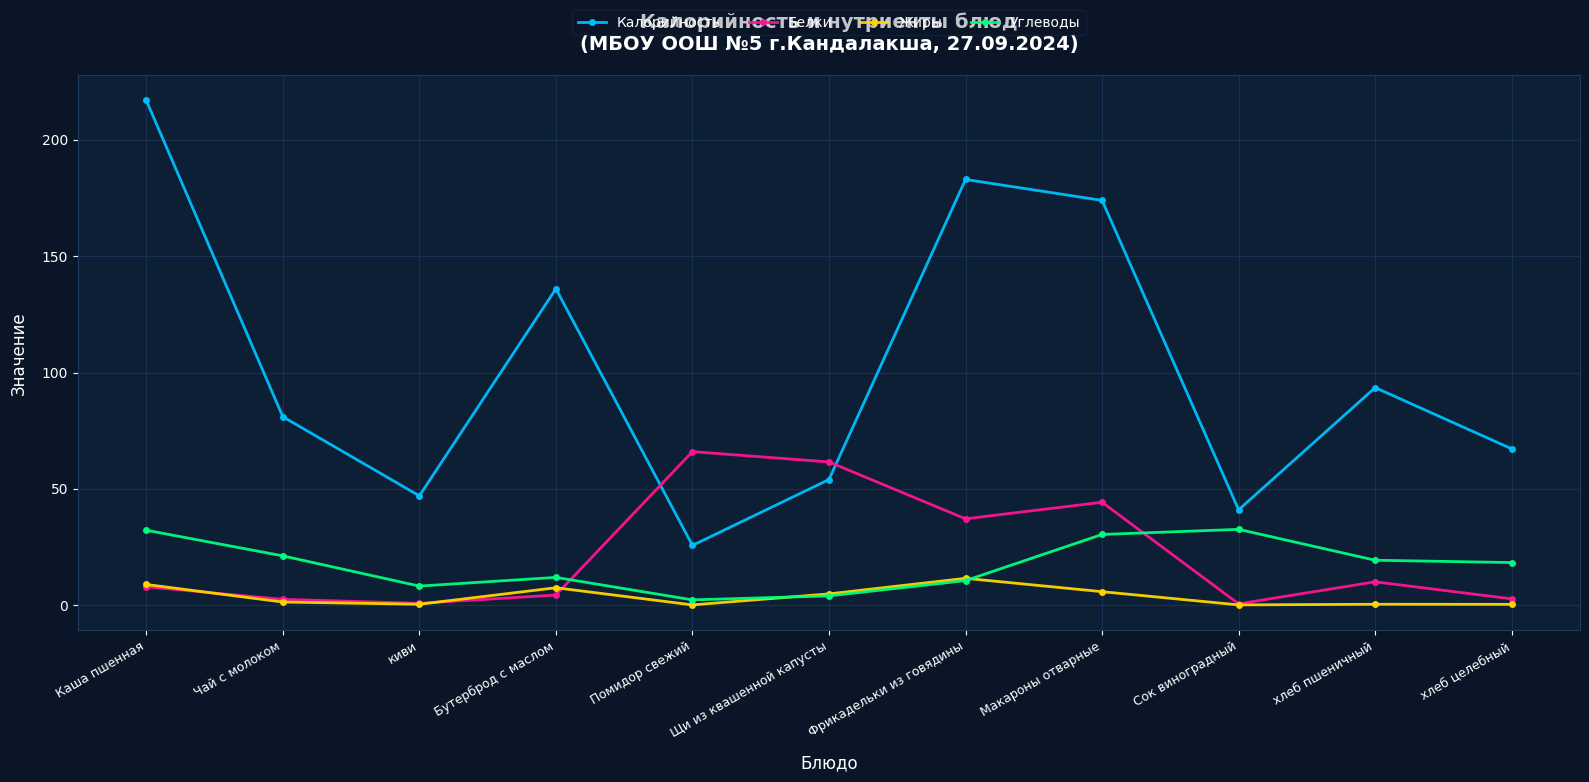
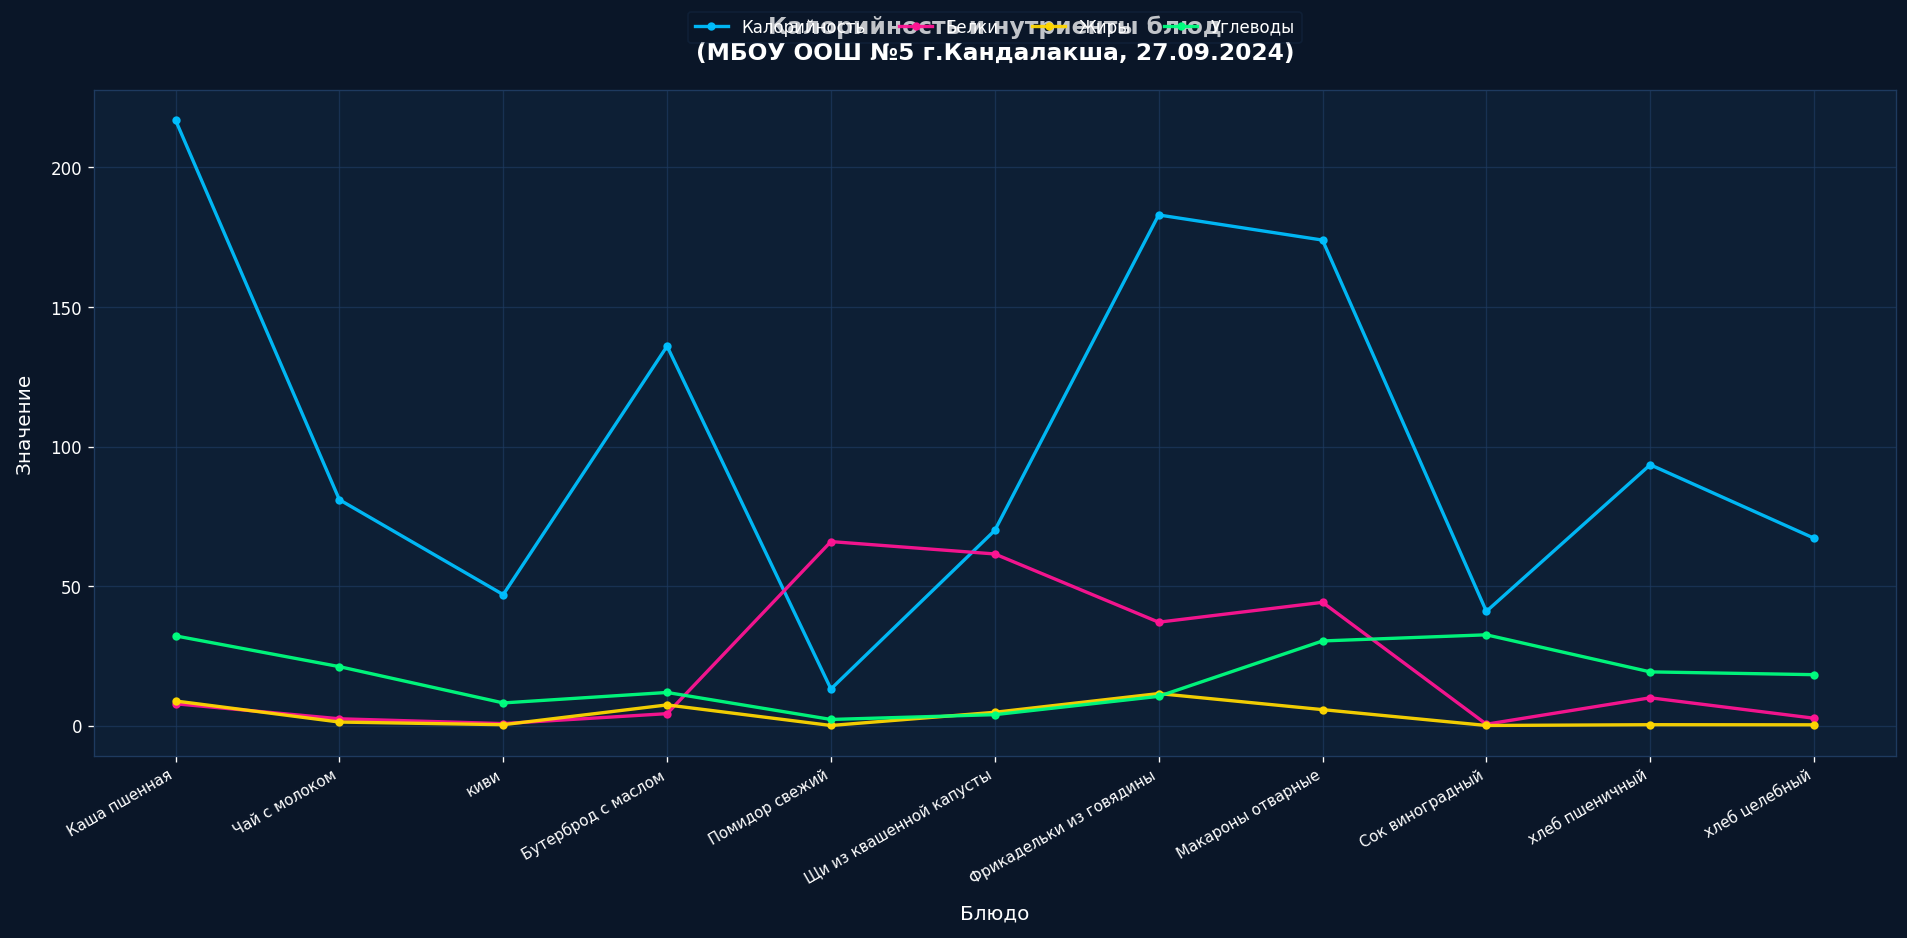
Калорийность, Помидор свежий: 26 -> 13
Калорийность, Щи из квашенной капусты: 54 -> 70
